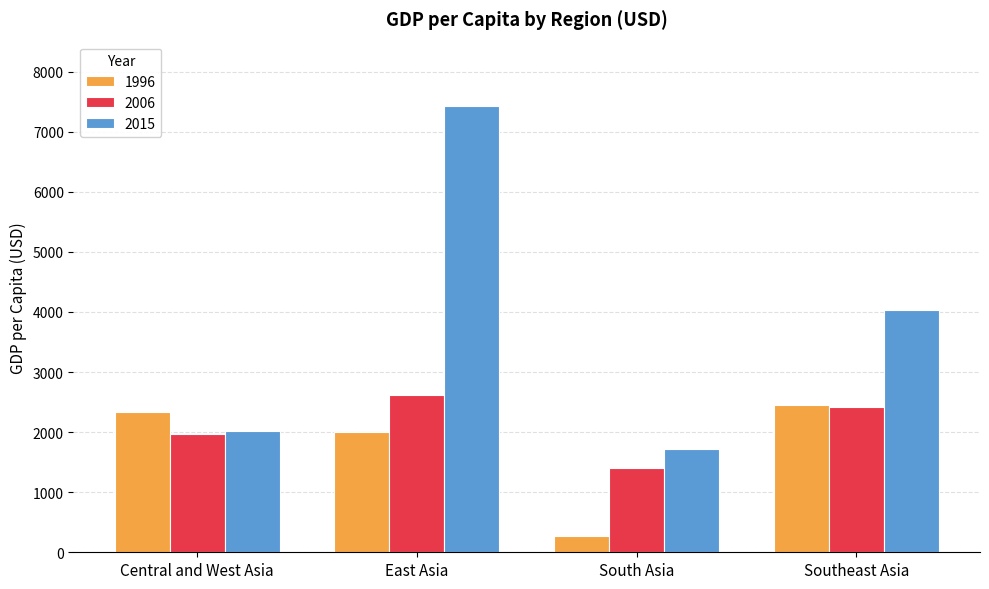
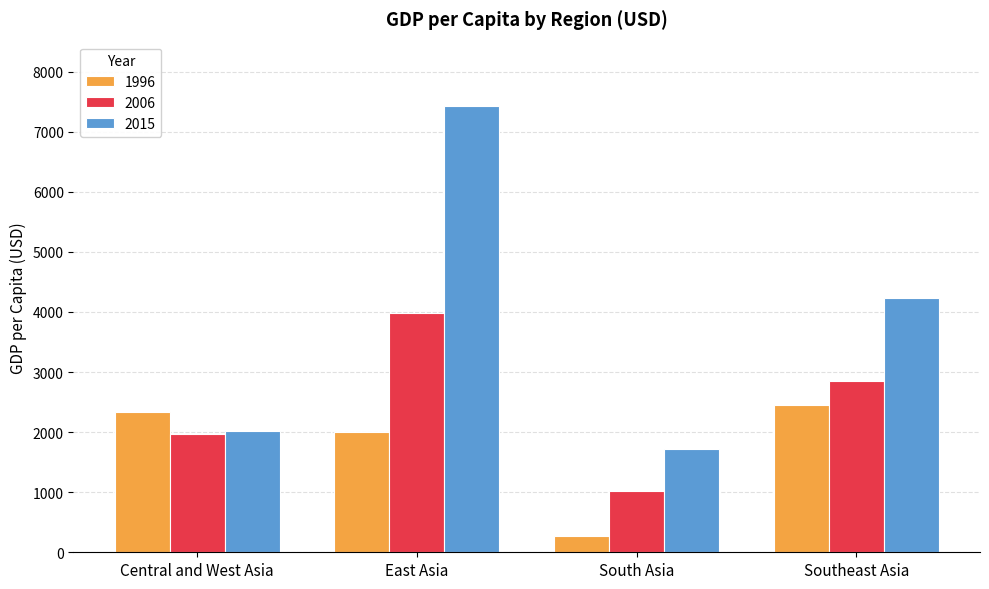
2006, East Asia: 2600 -> 4000
2006, South Asia: 1400 -> 1000
2006, Southeast Asia: 2400 -> 2900
2015, Southeast Asia: 4000 -> 4200
